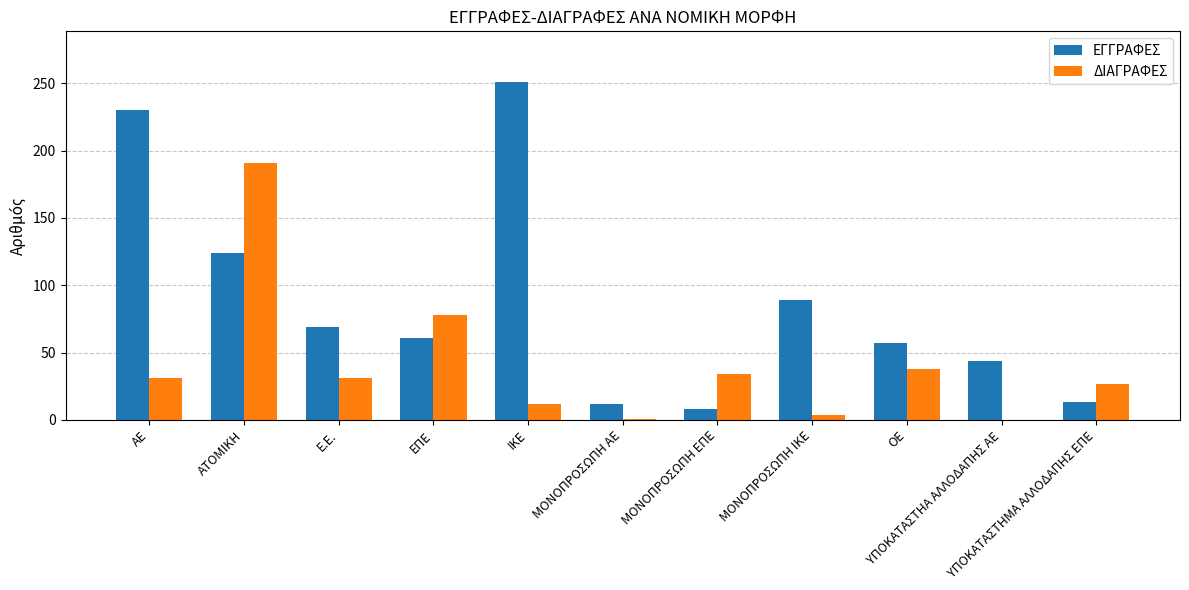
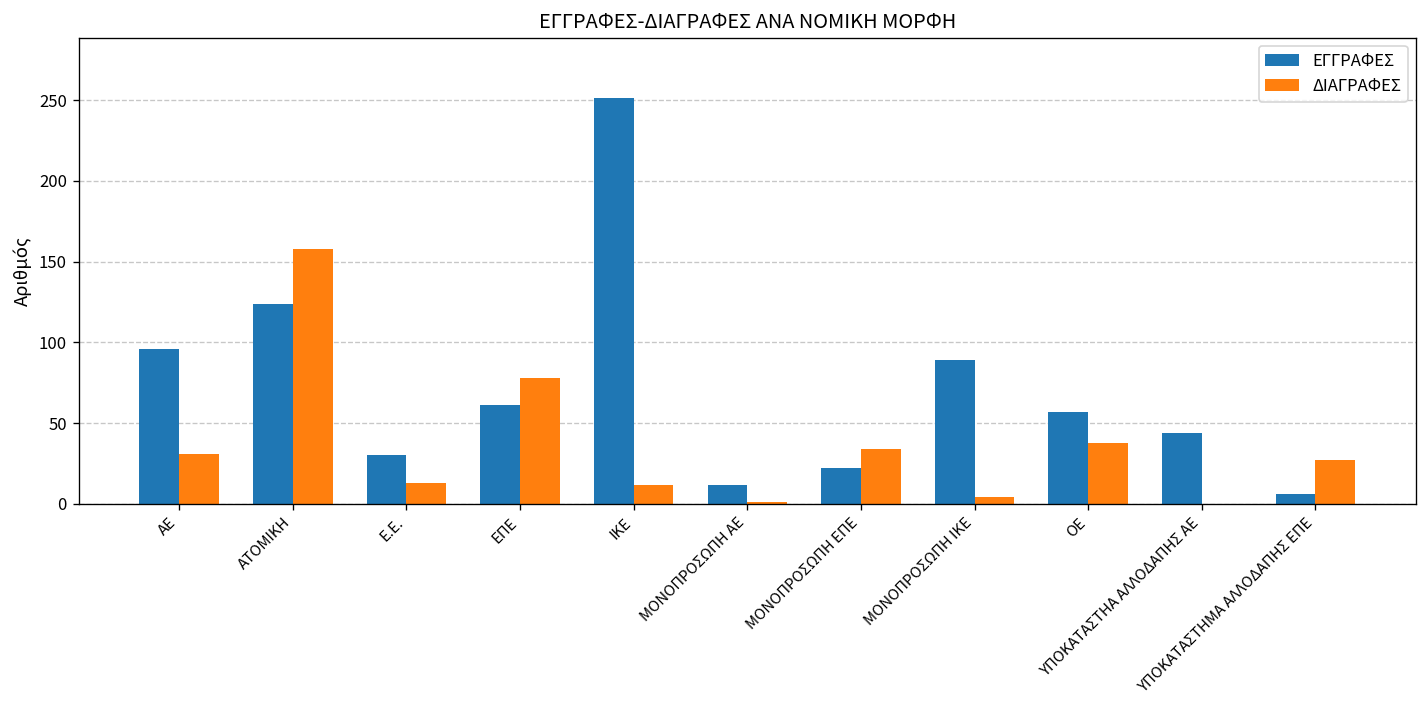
ΕΓΓΡΑΦΕΣ, ΑΕ: 230 -> 96
ΔΙΑΓΡΑΦΕΣ, ΑΤΟΜΙΚΗ: 191 -> 158
ΕΓΓΡΑΦΕΣ, Ε.Ε.: 69 -> 30
ΔΙΑΓΡΑΦΕΣ, Ε.Ε.: 31 -> 13
ΕΓΓΡΑΦΕΣ, ΜΟΝΟΠΡΟΣΩΠΗ ΕΠΕ: 8 -> 22
ΕΓΓΡΑΦΕΣ, ΥΠΟΚΑΤΑΣΤΗΜΑ ΑΛΛΟΔΑΠΗΣ ΕΠΕ: 13 -> 6
